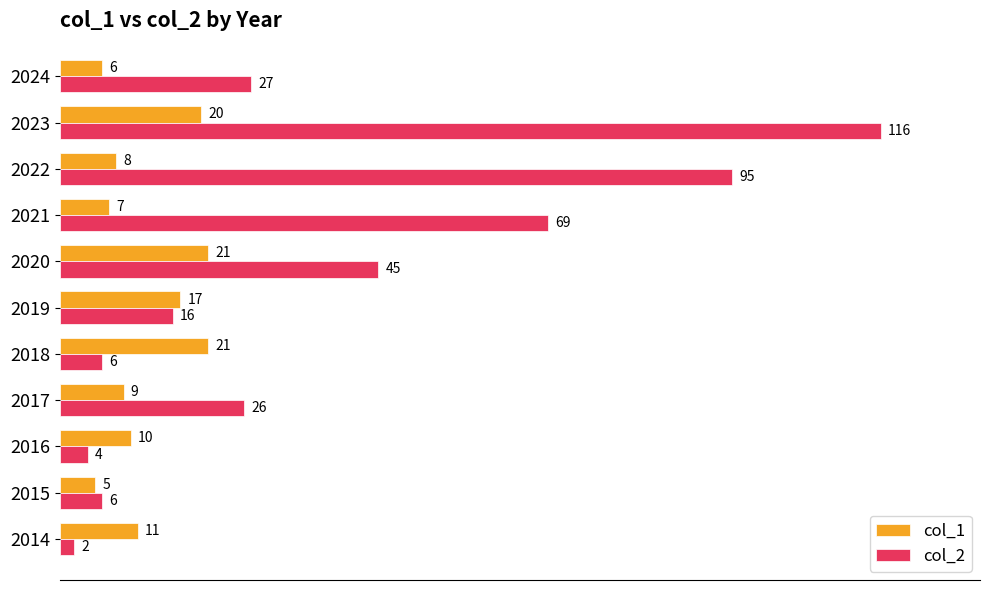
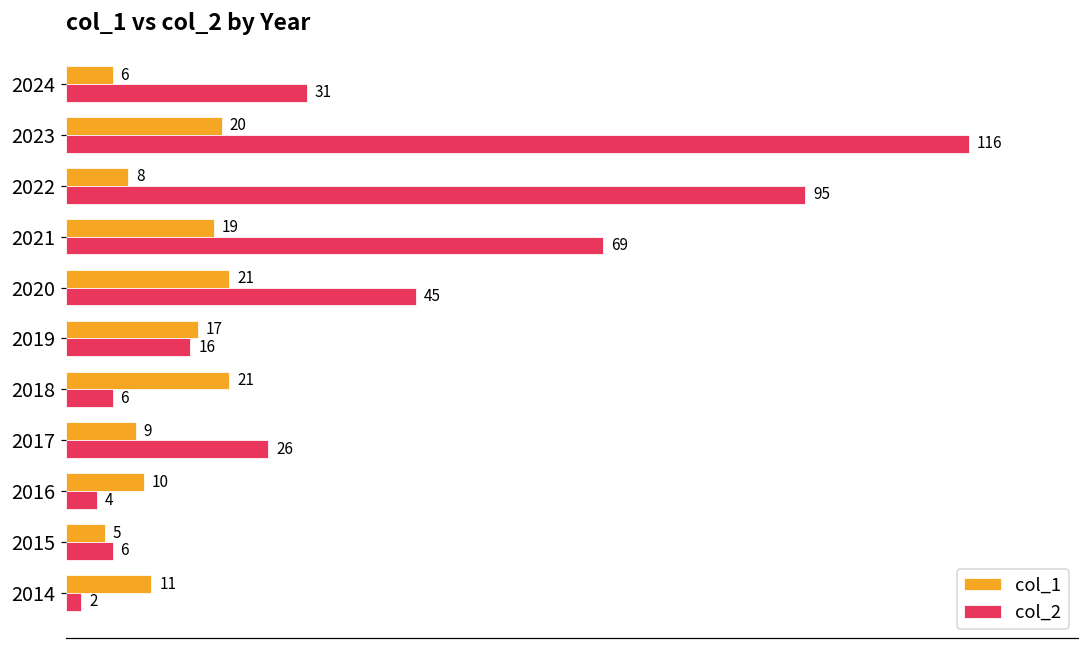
col_2, 2024: 27 -> 31
col_1, 2021: 7 -> 19
